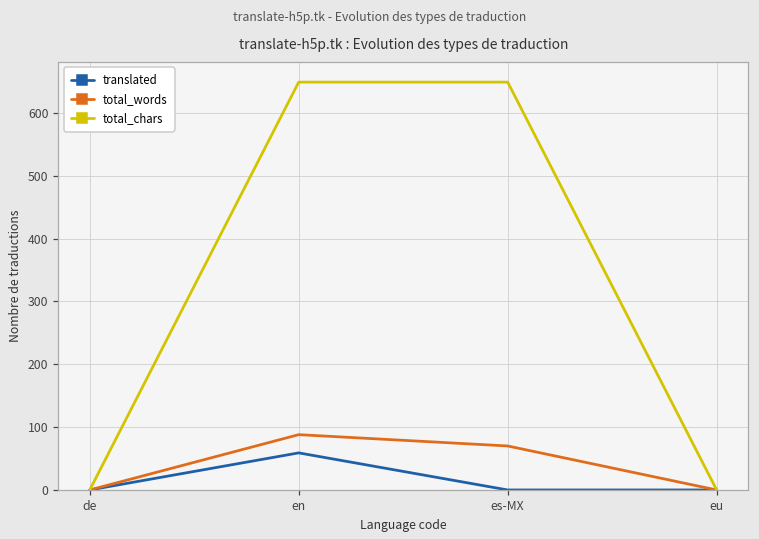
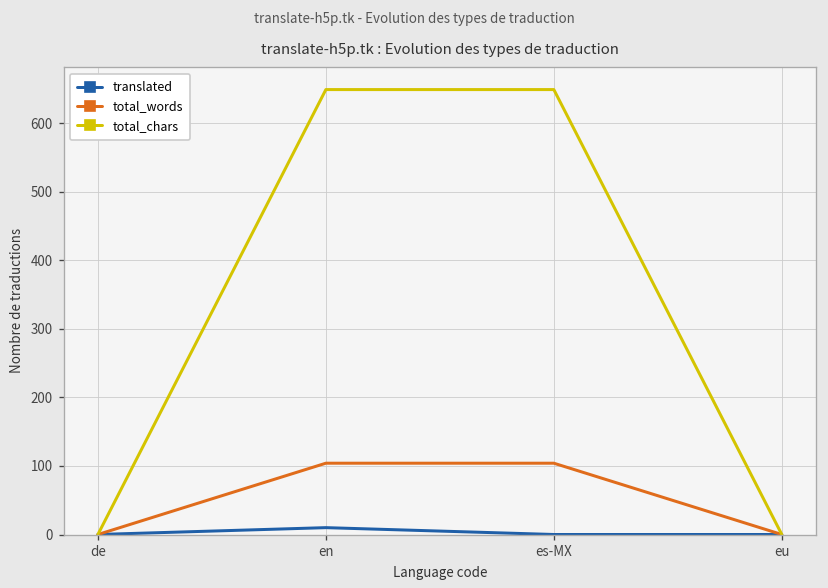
translated, en: 60 -> 10
total_words, en: 90 -> 100
total_words, es-MX: 70 -> 100
